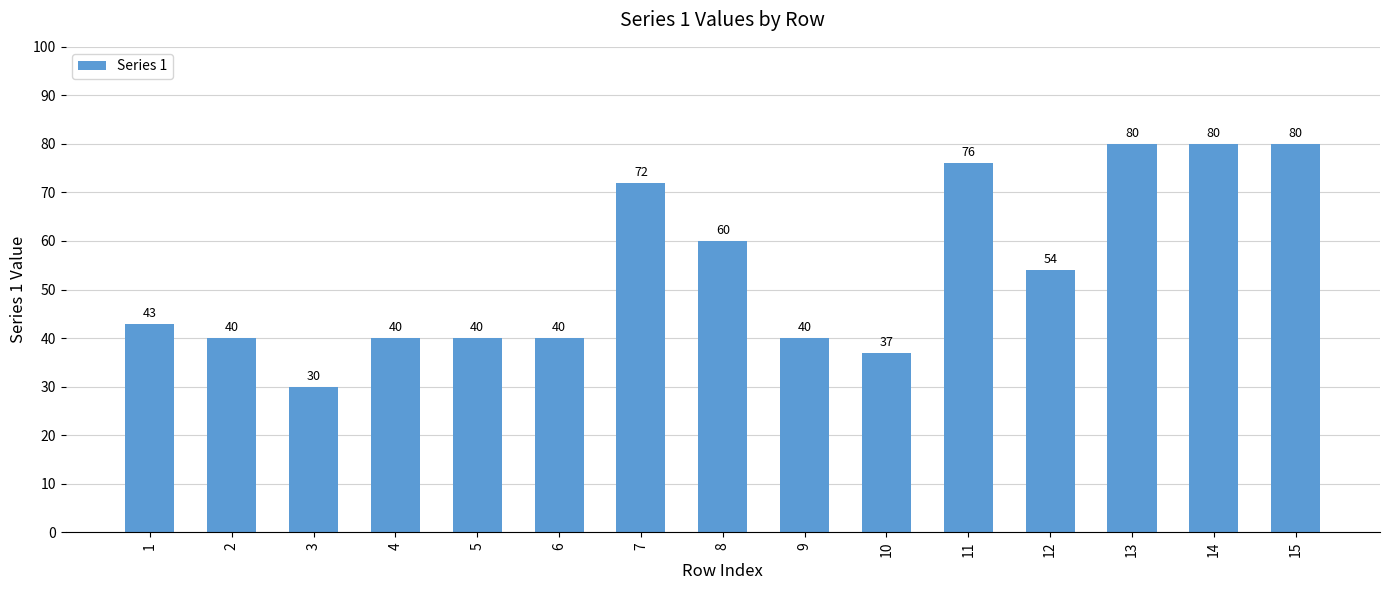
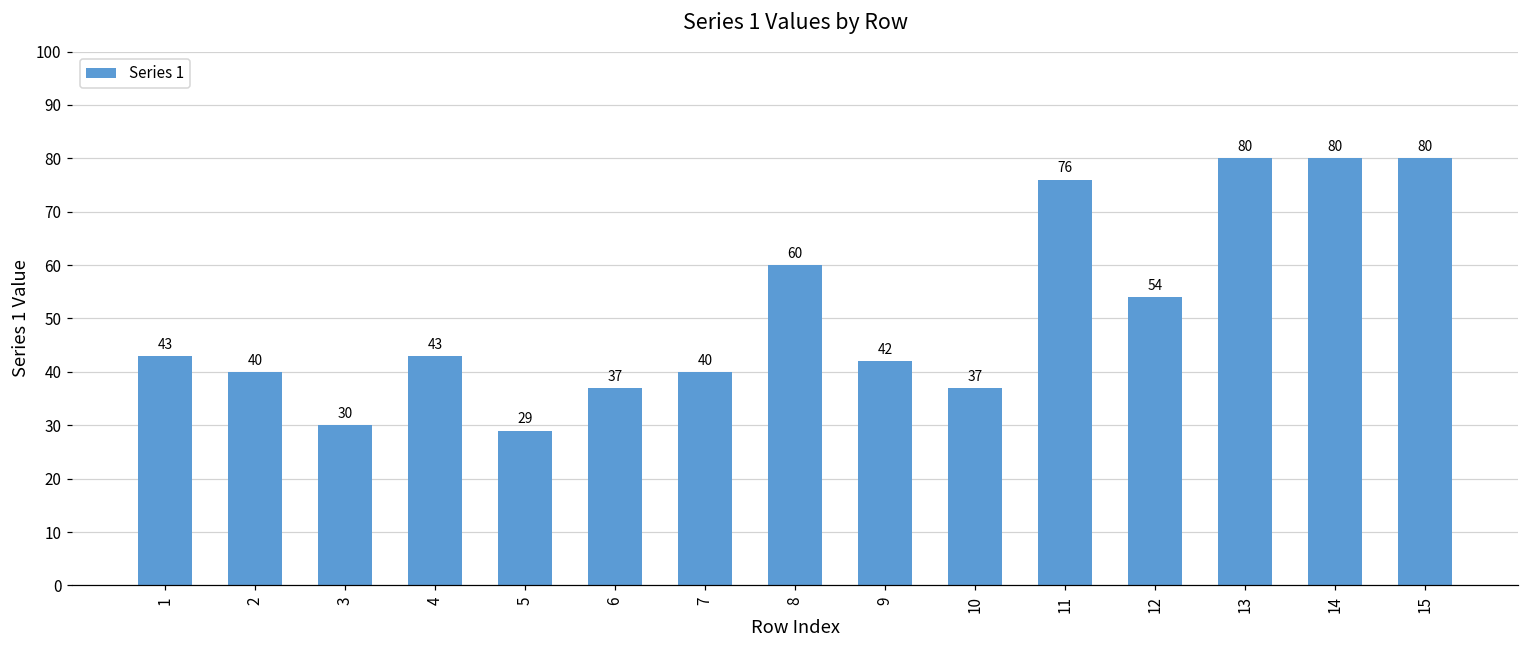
4: 40 -> 43
5: 40 -> 29
6: 40 -> 37
7: 72 -> 40
9: 40 -> 42
